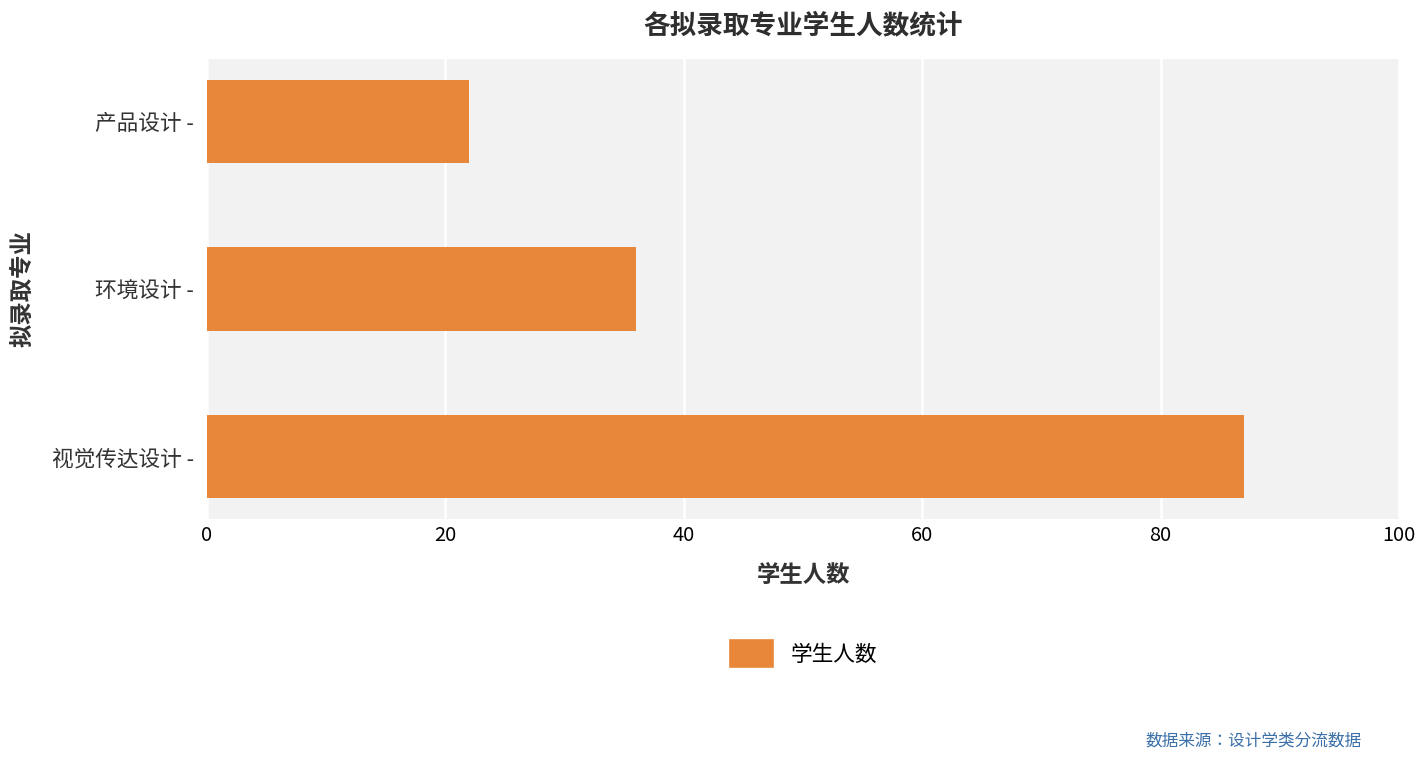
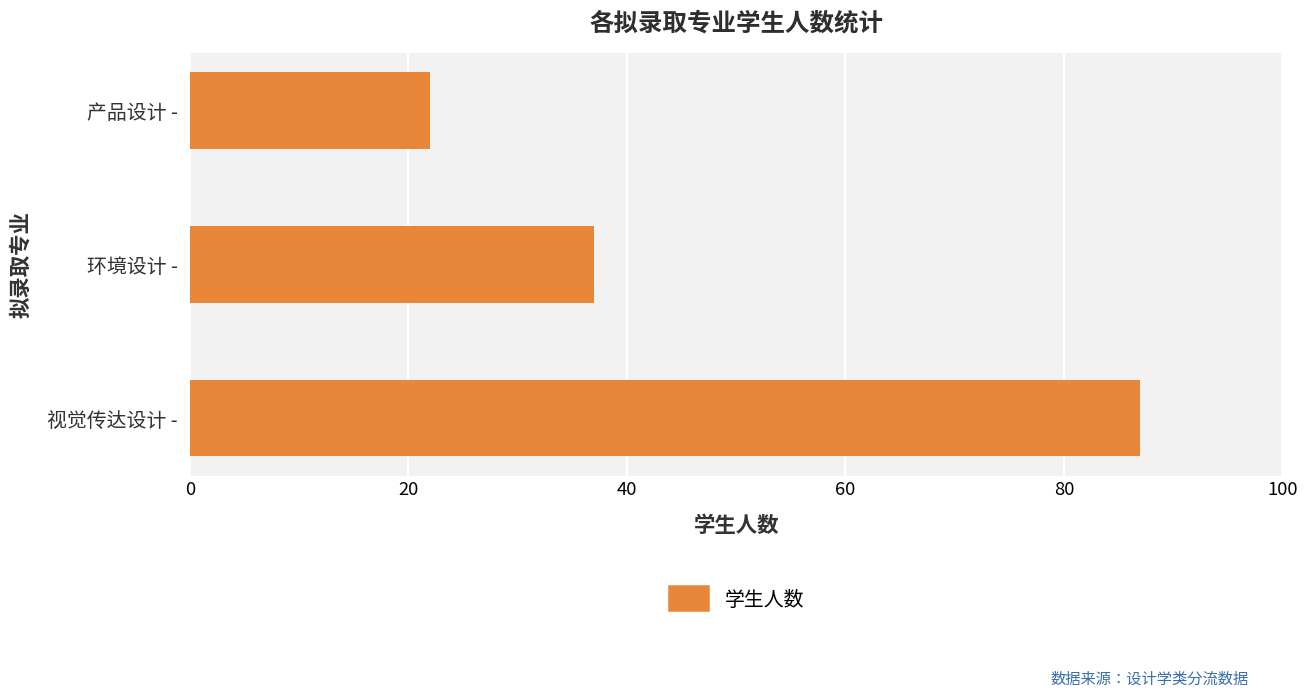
环境设计 -: 36 -> 37
